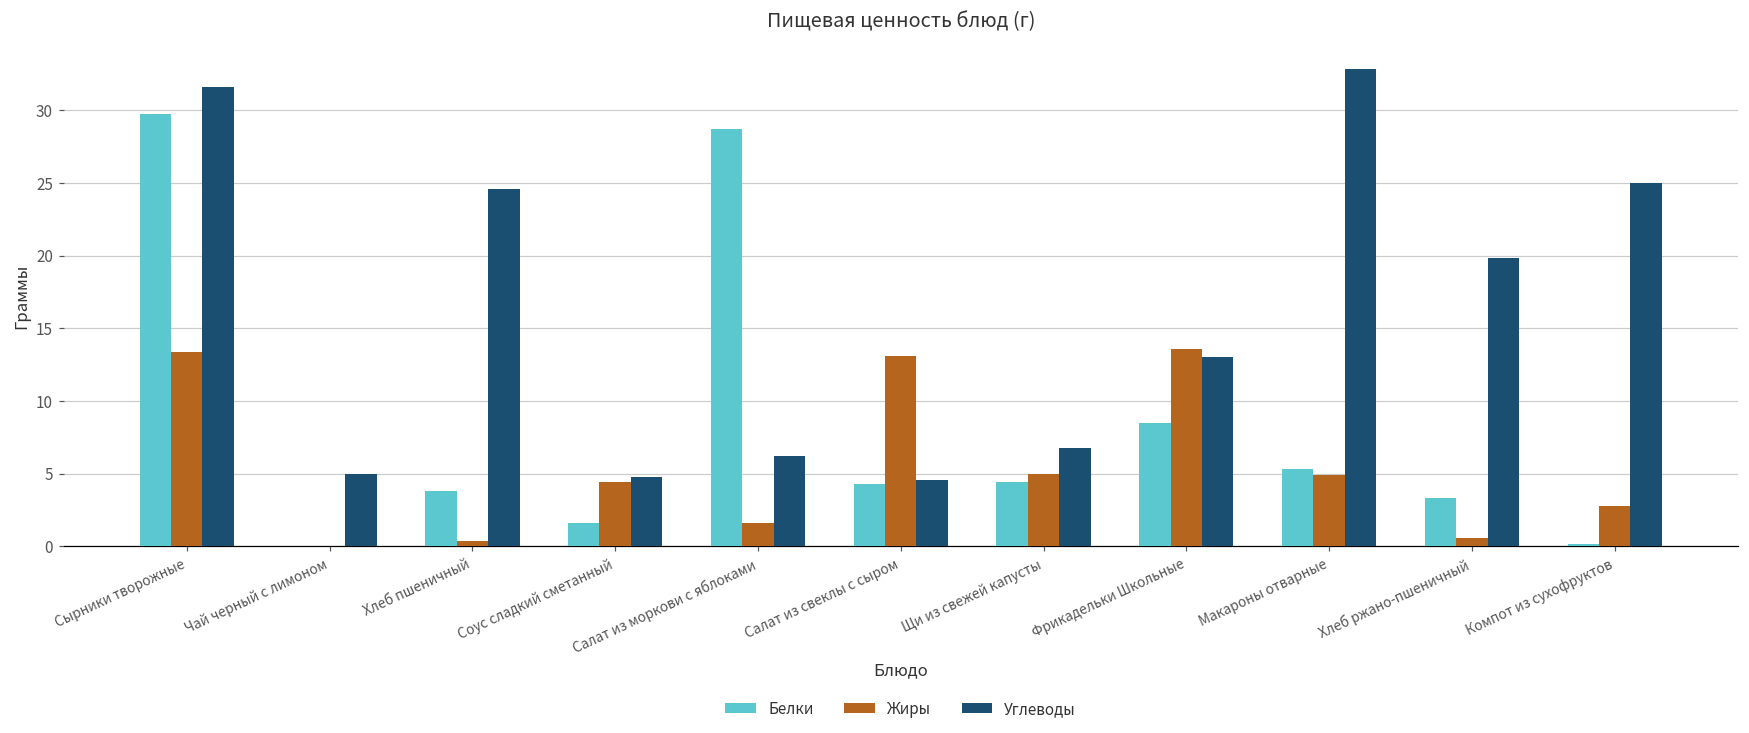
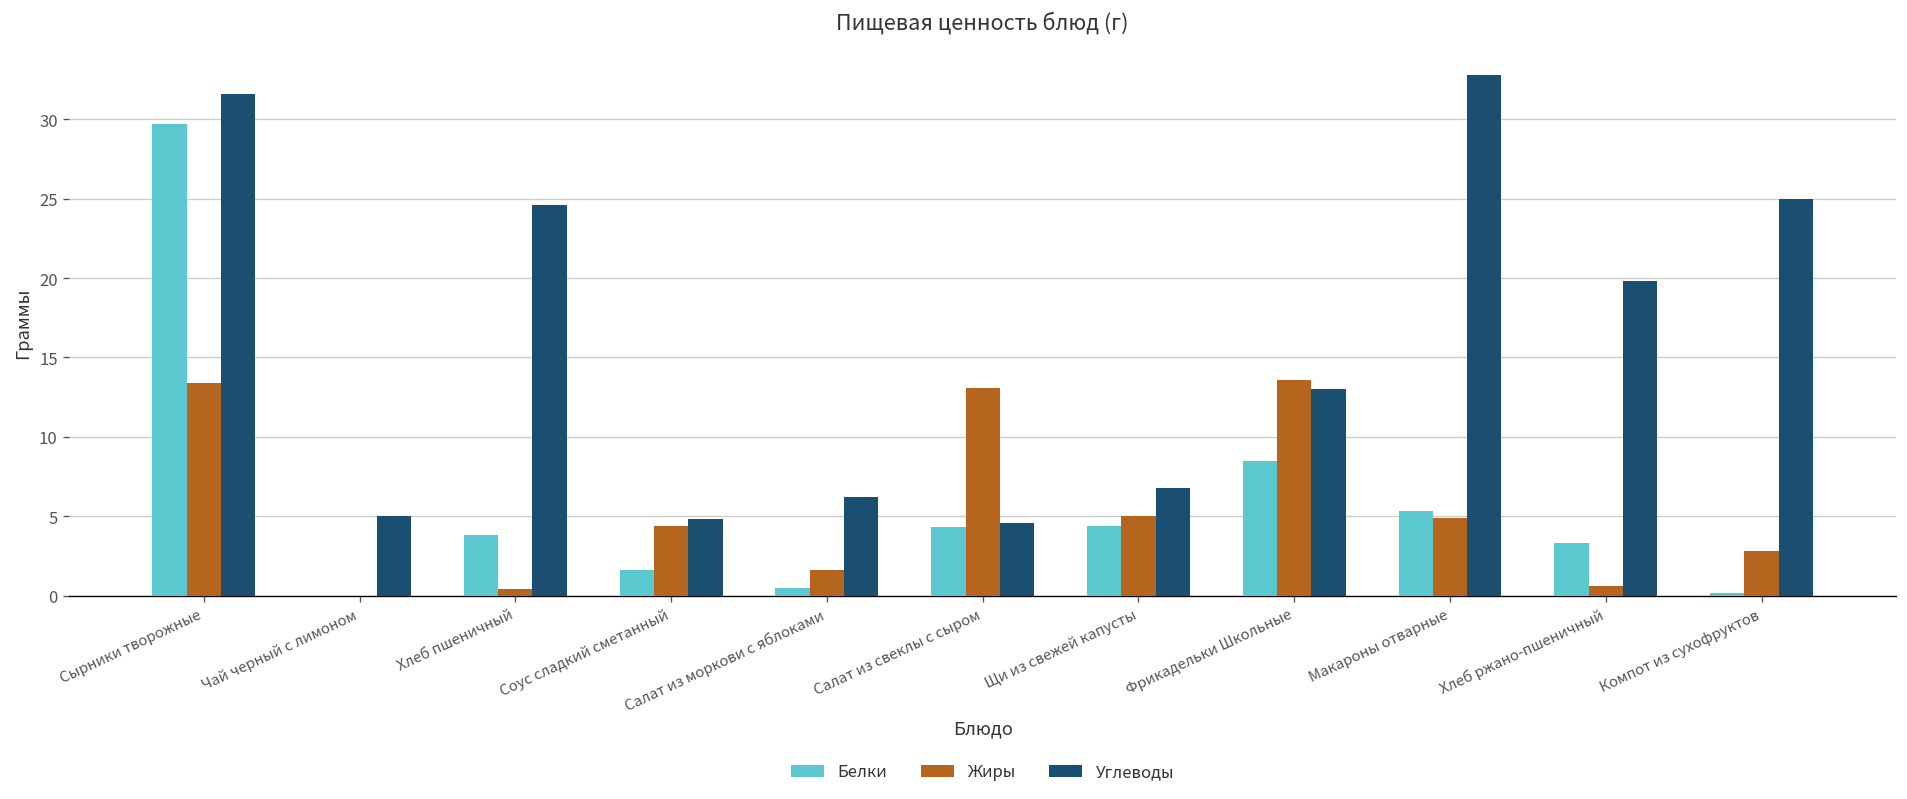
Белки, Салат из моркови с яблоками: 28.7 -> 0.5
